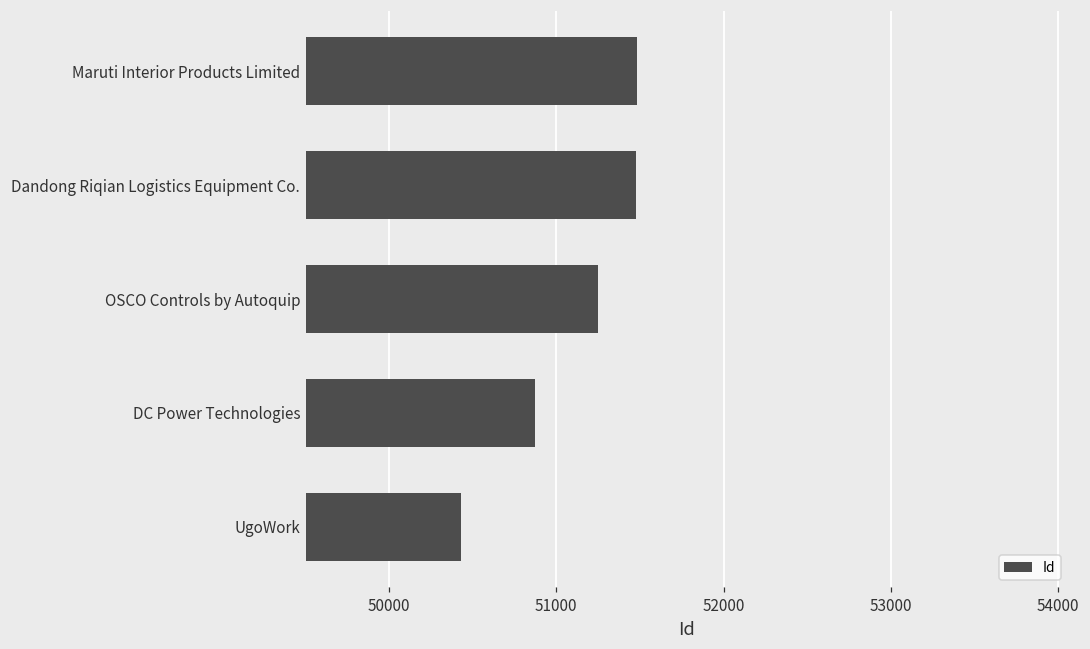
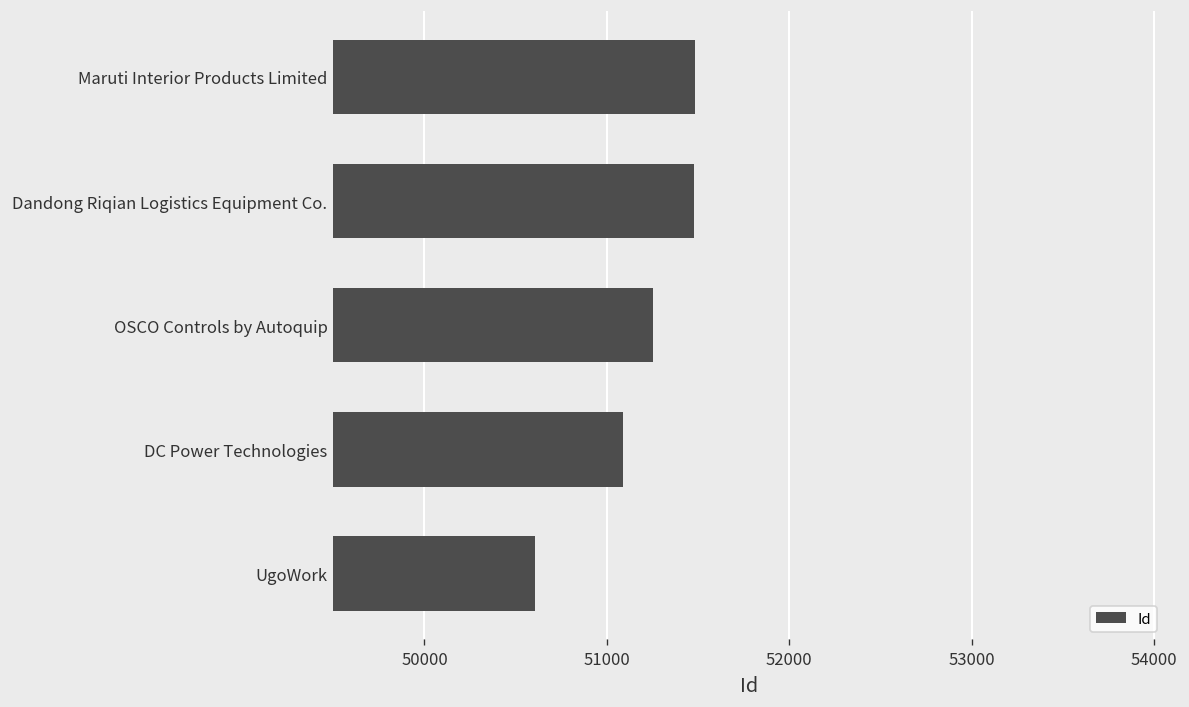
DC Power Technologies: 50870 -> 51090
UgoWork: 50430 -> 50610
